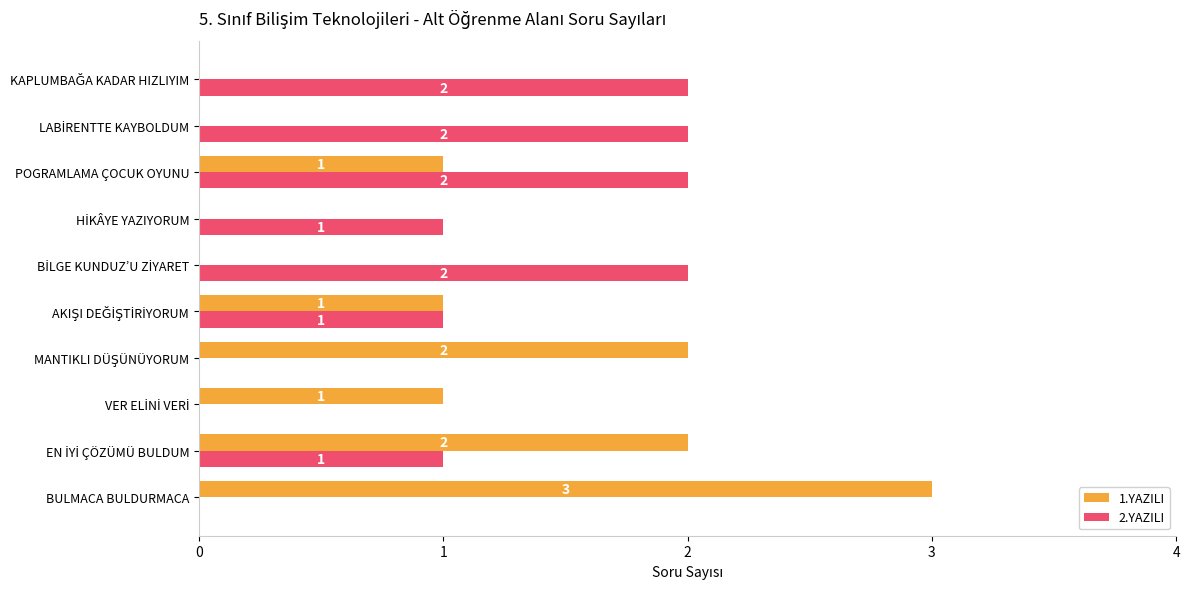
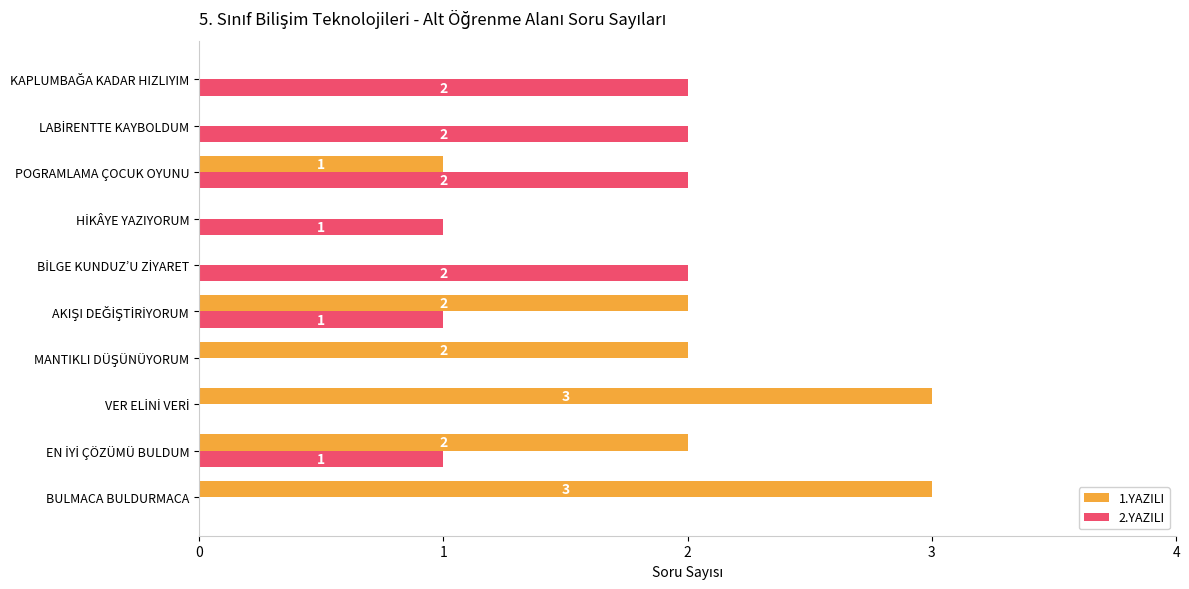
1.YAZILI, AKIŞI DEĞİŞTİRİYORUM: 1 -> 2
1.YAZILI, VER ELİNİ VERİ: 1 -> 3
